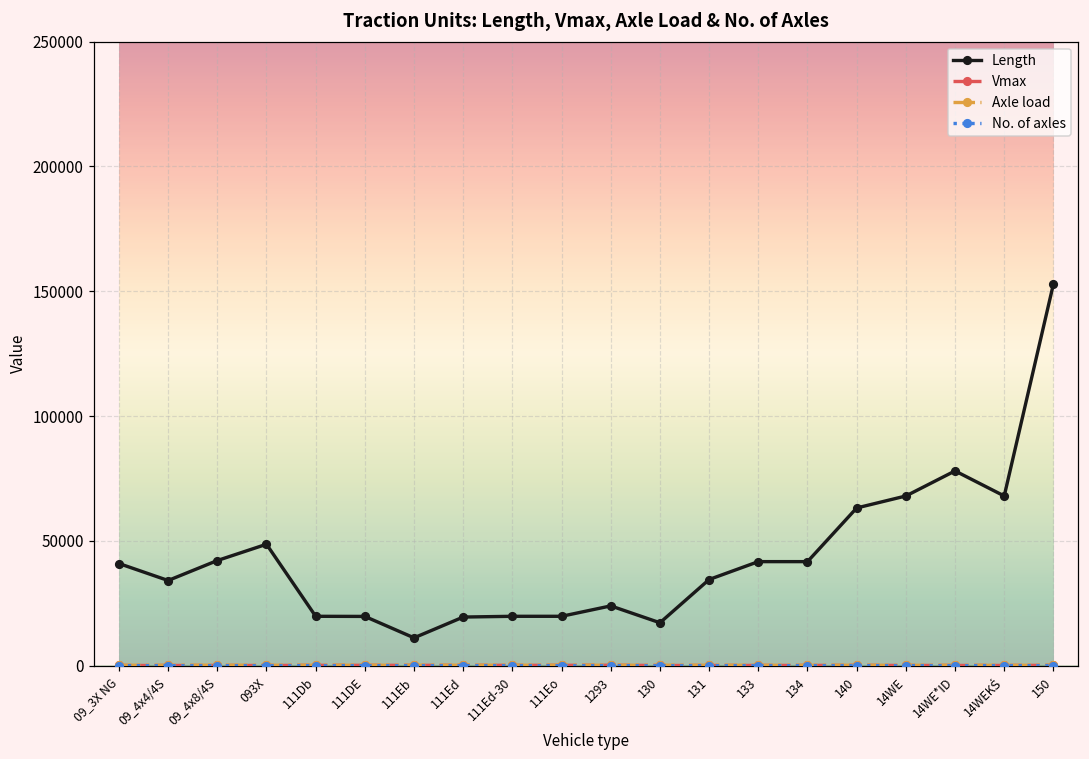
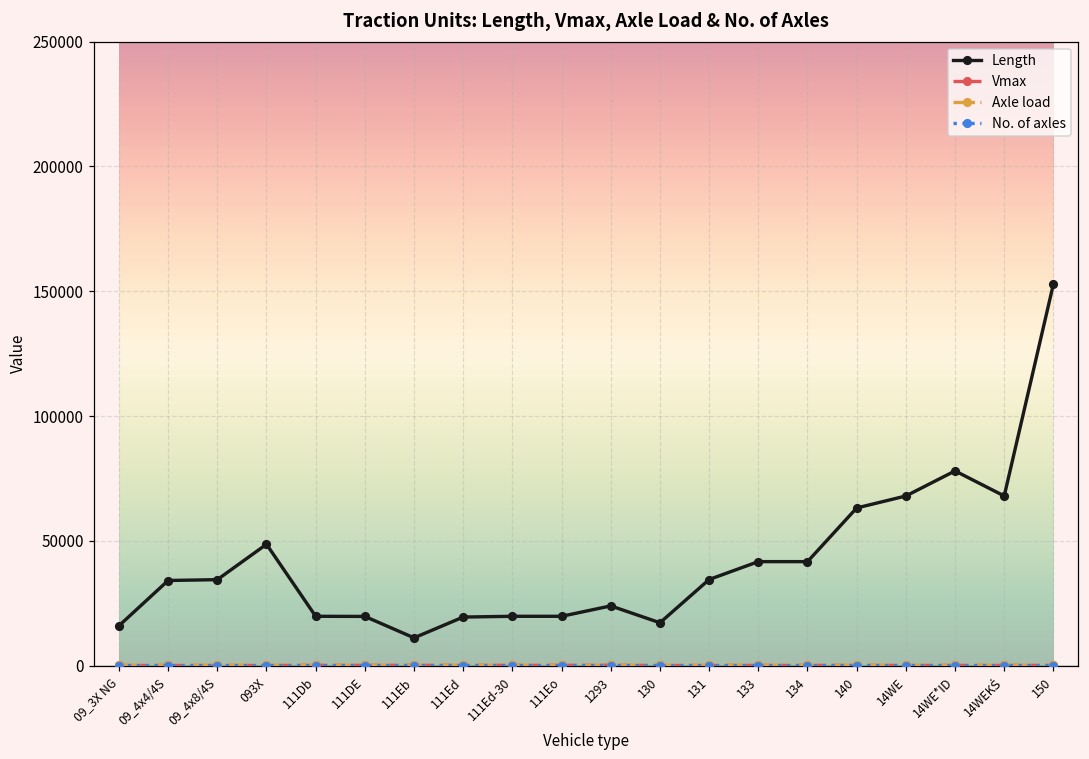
Length, 09_3X NG: 41000 -> 16000
Length, 09_4x8/4S: 42000 -> 34000
